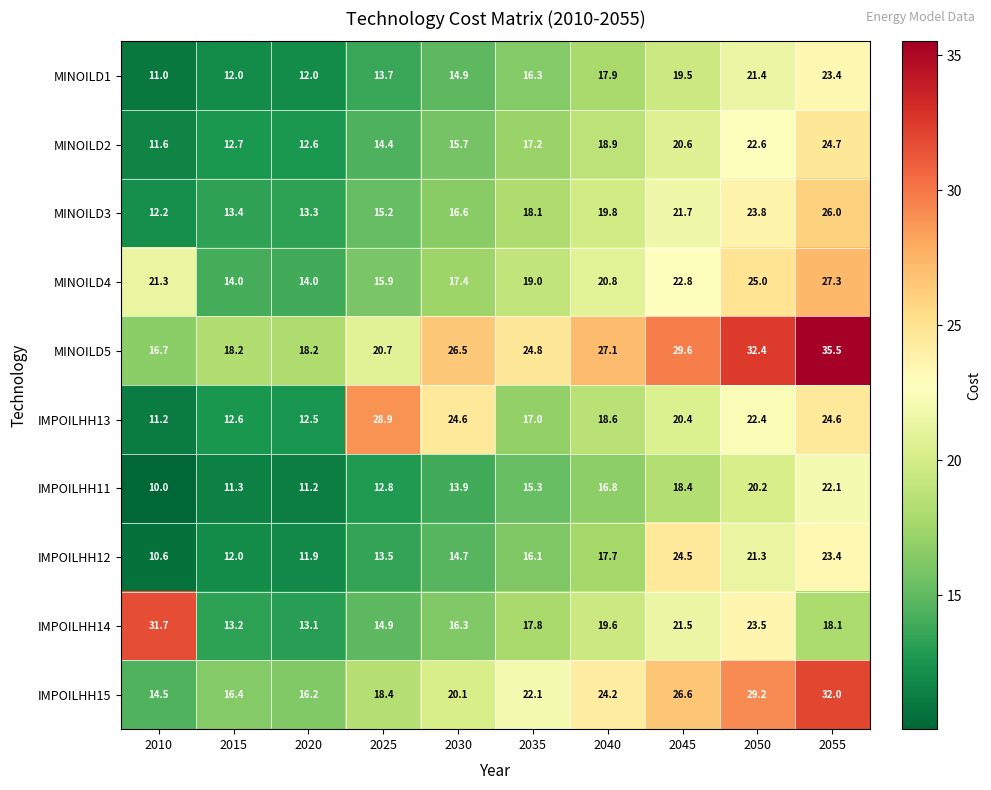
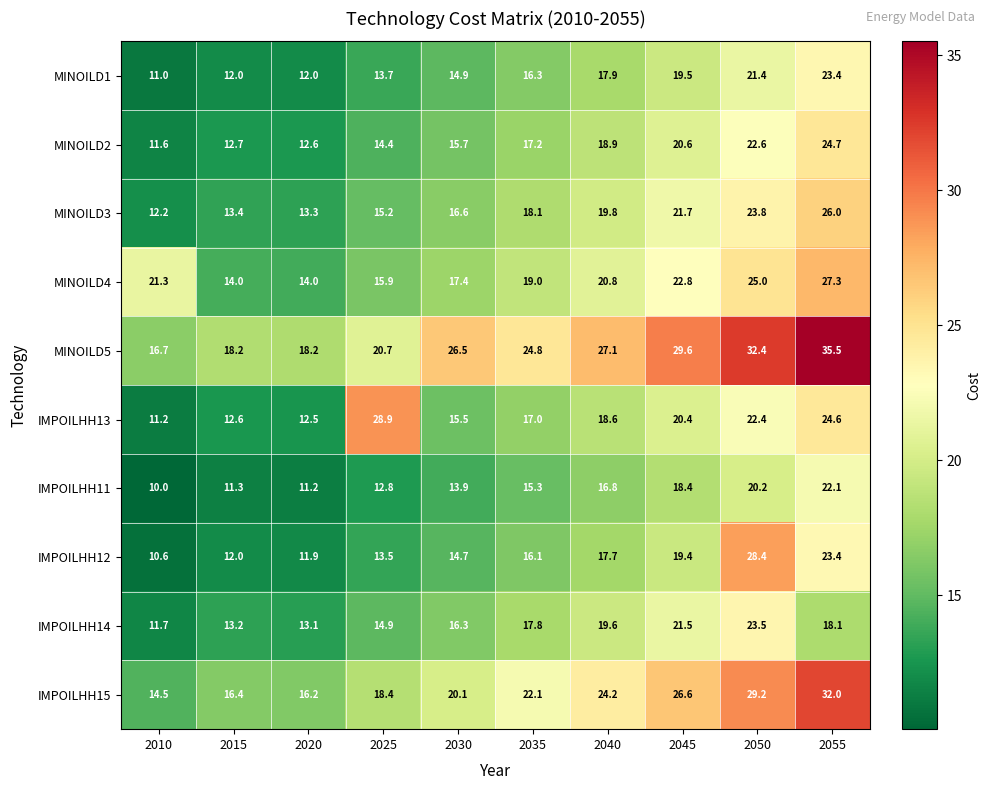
IMPOILHH13, 2030: 24.6 -> 15.5
IMPOILHH12, 2045: 24.5 -> 19.4
IMPOILHH12, 2050: 21.3 -> 28.4
IMPOILHH14, 2010: 31.7 -> 11.7
